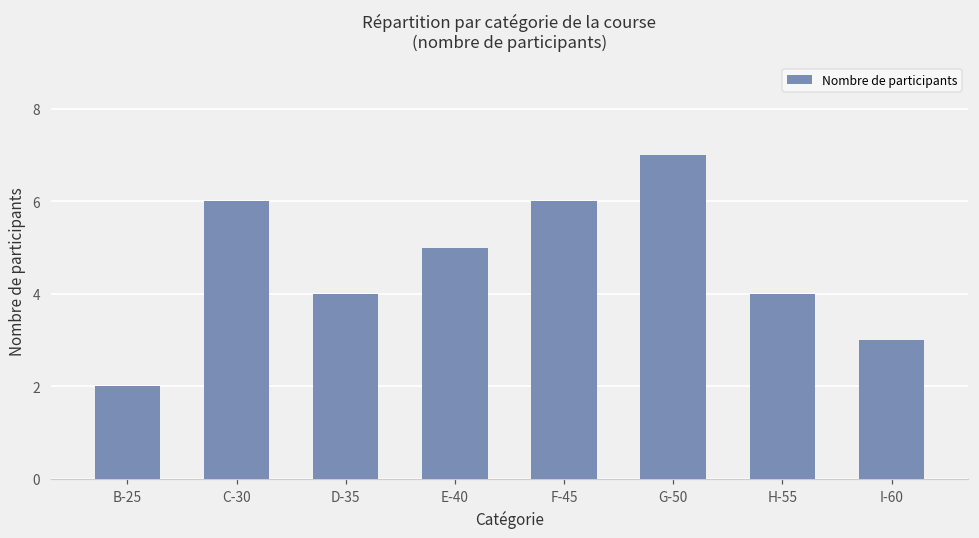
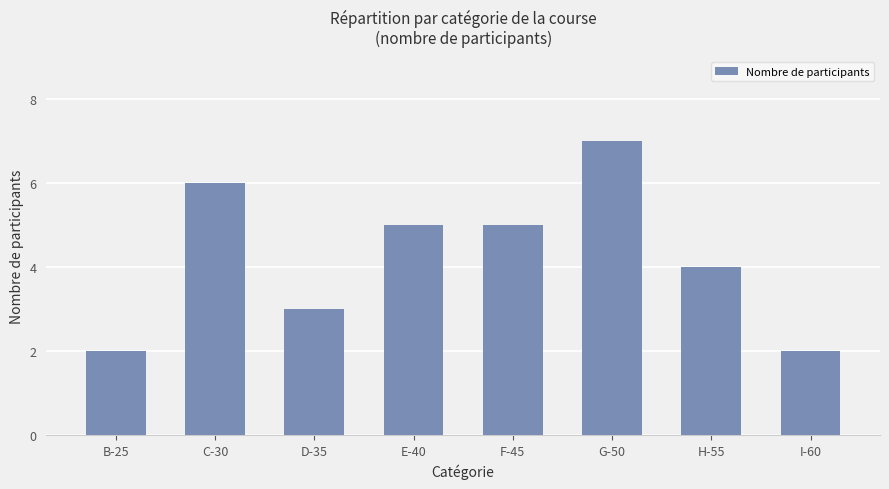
D-35: 4 -> 3
F-45: 6 -> 5
I-60: 3 -> 2
